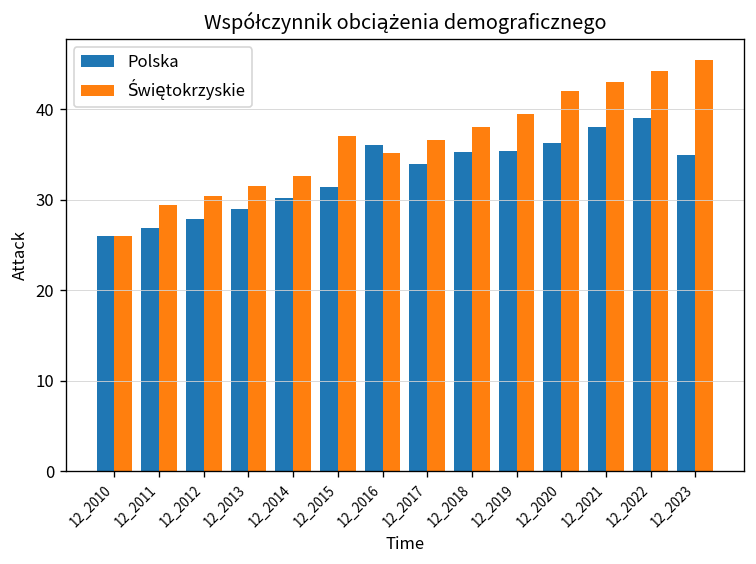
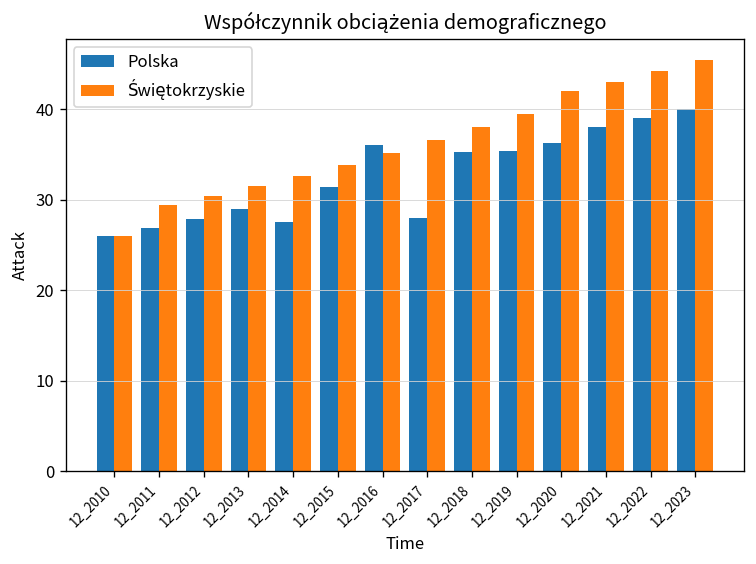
Polska, 12_2014: 30 -> 28
Świętokrzyskie, 12_2015: 37 -> 34
Polska, 12_2017: 34 -> 28
Polska, 12_2023: 35 -> 40
